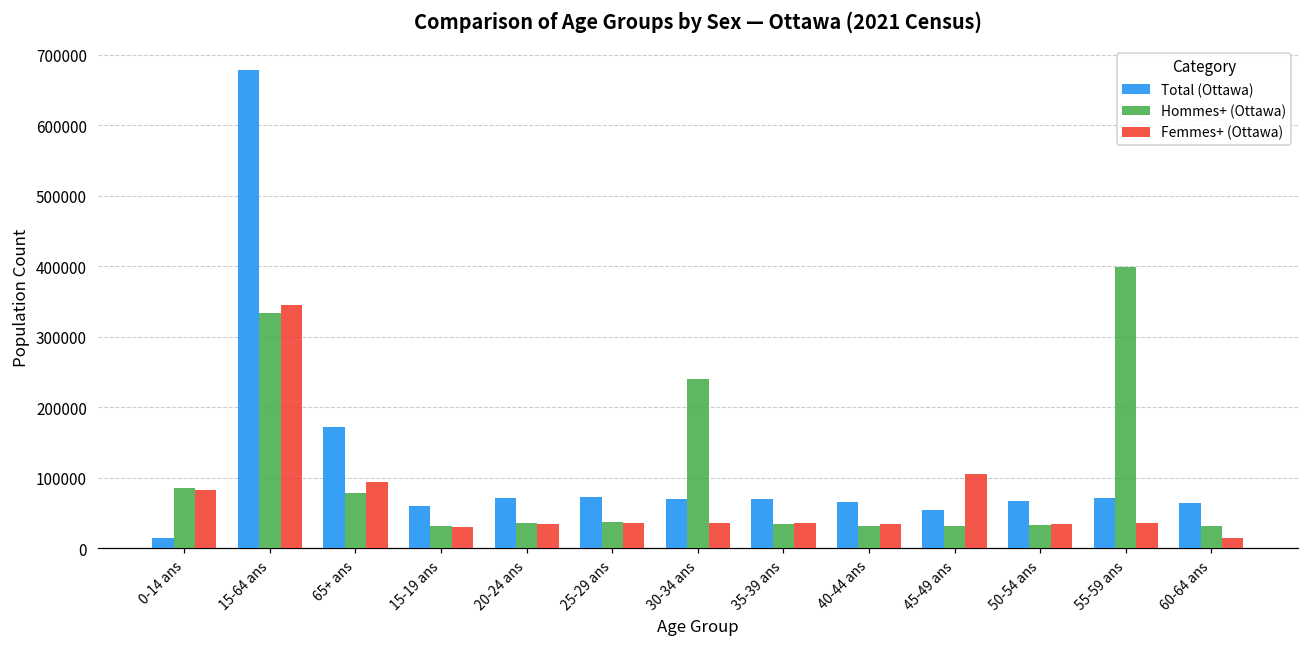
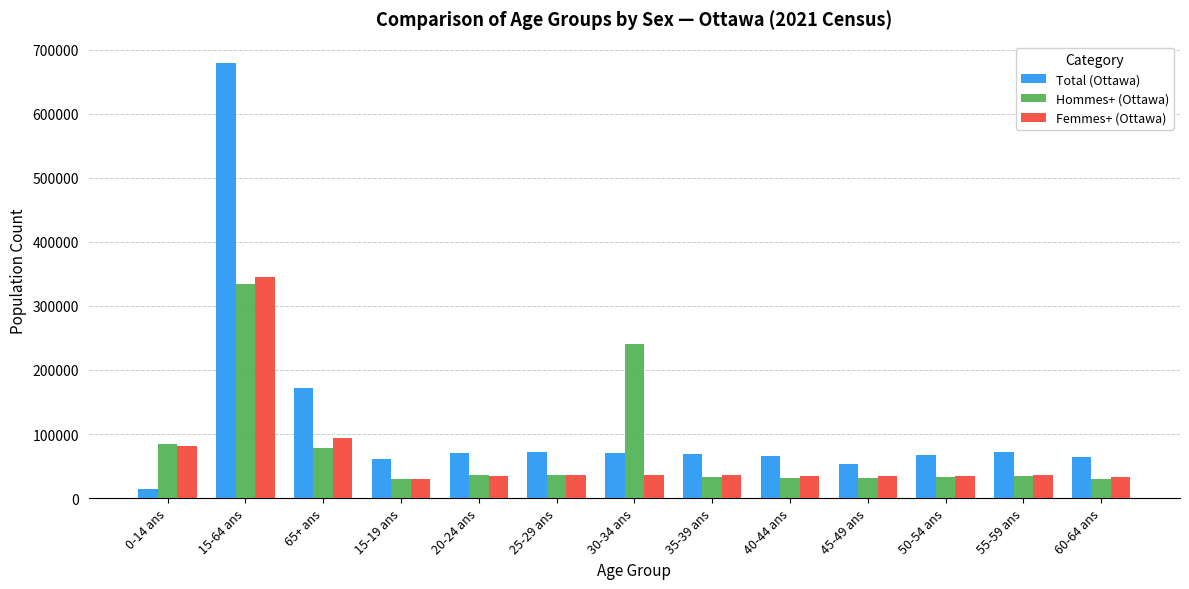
Femmes+ (Ottawa), 45-49 ans: 110000 -> 30000
Hommes+ (Ottawa), 55-59 ans: 400000 -> 40000
Femmes+ (Ottawa), 60-64 ans: 10000 -> 30000
